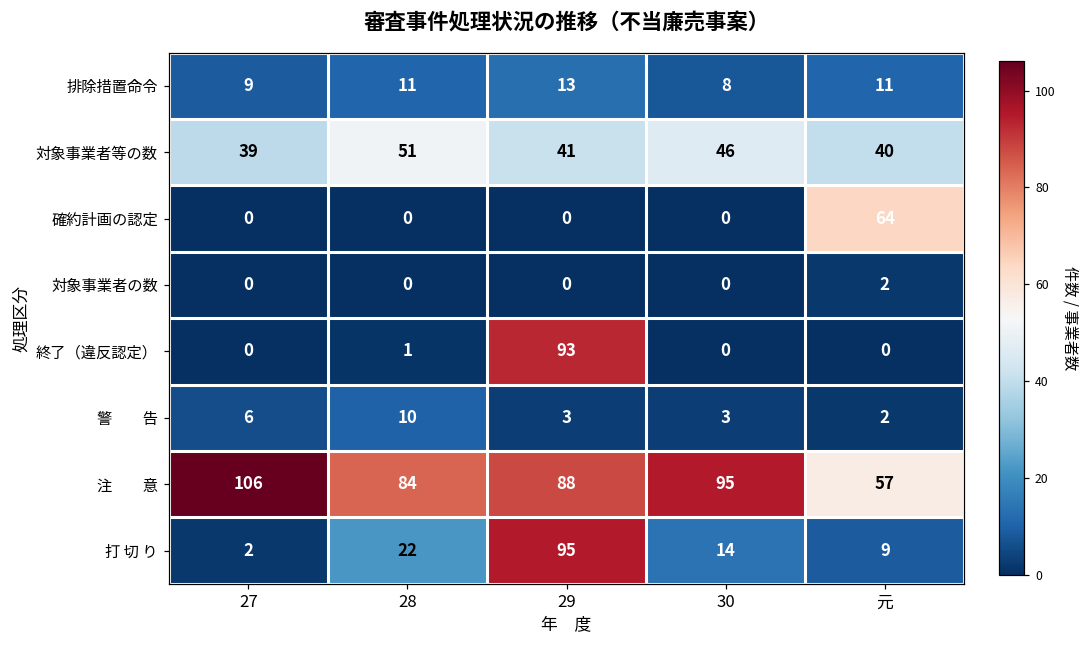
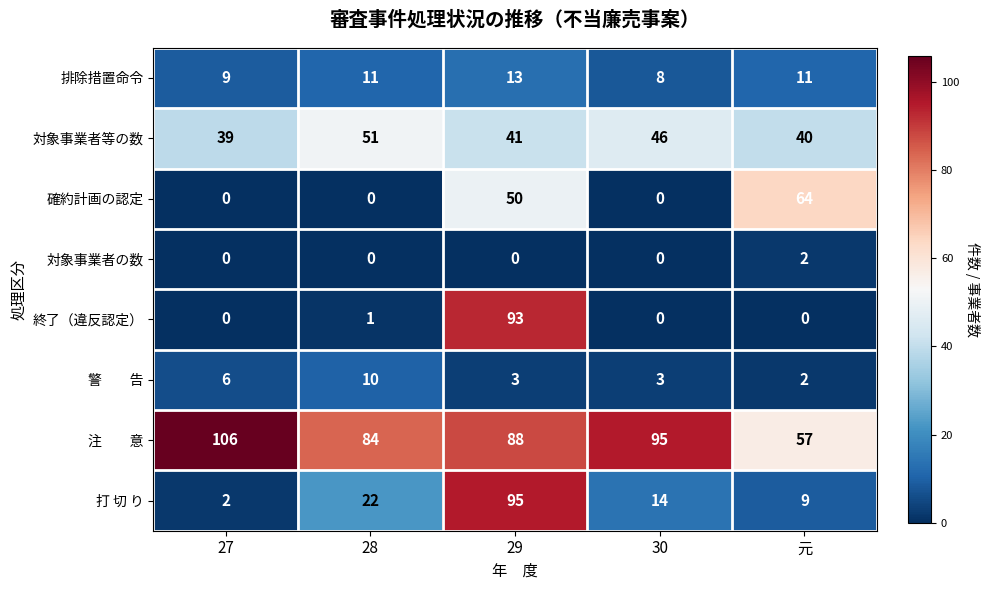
確約計画の認定, 29: 0 -> 50
